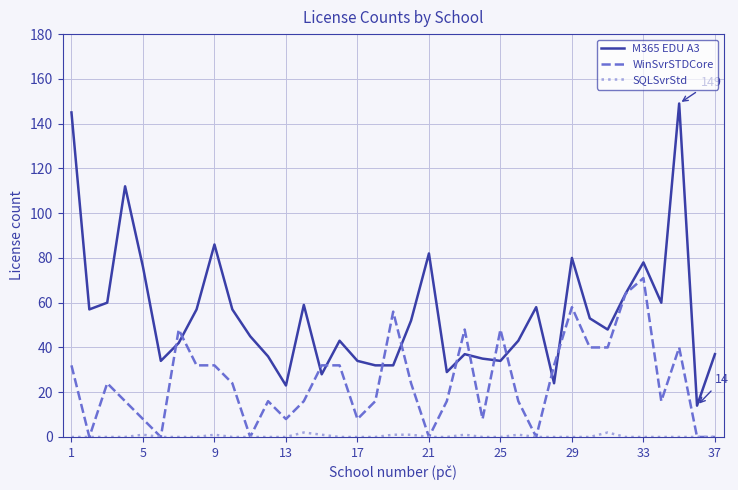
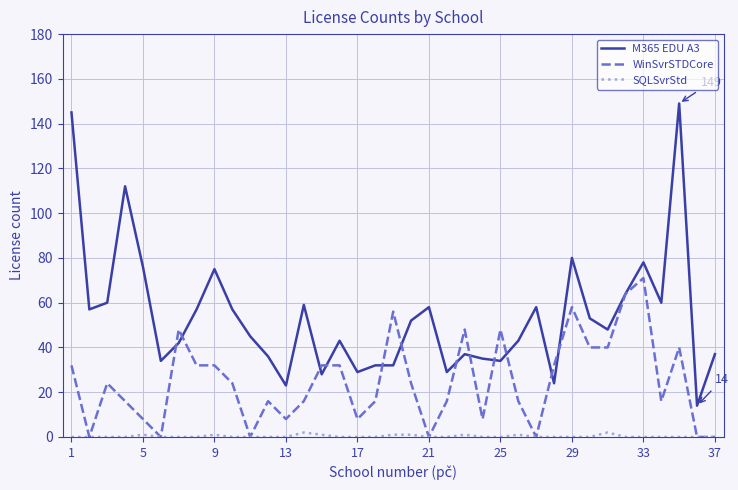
M365 EDU A3, 9: 86 -> 75
M365 EDU A3, 17: 34 -> 29
M365 EDU A3, 21: 82 -> 58
